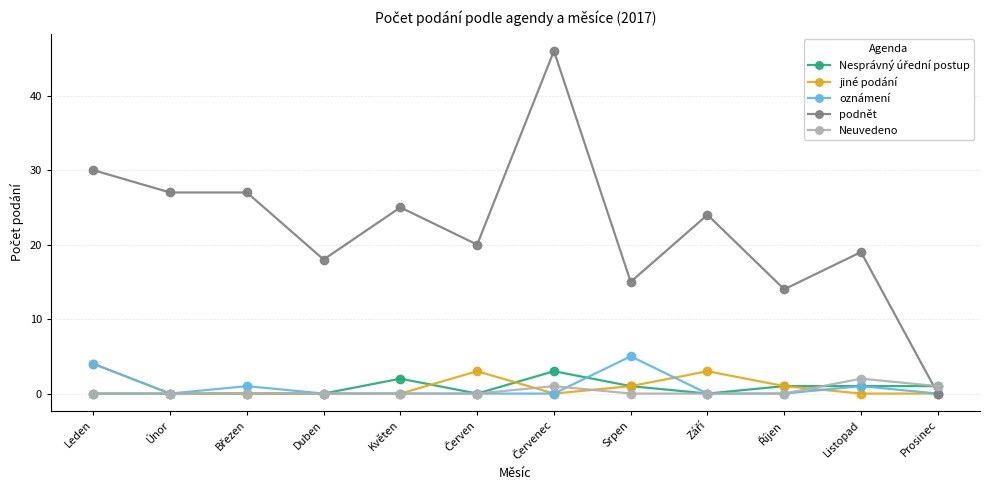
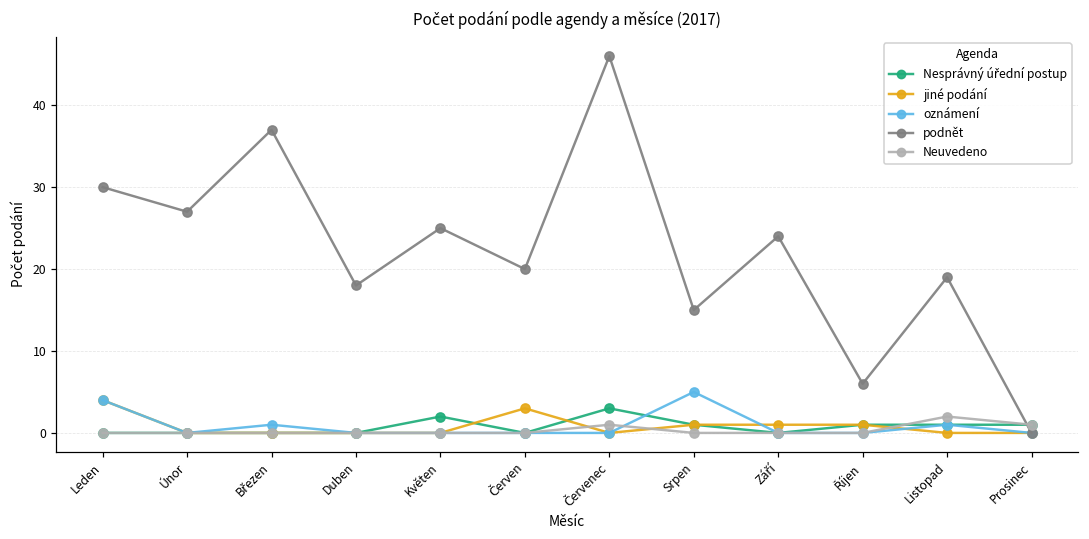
podnět, Březen: 27 -> 37
jiné podání, Září: 3 -> 1
podnět, Říjen: 14 -> 6
